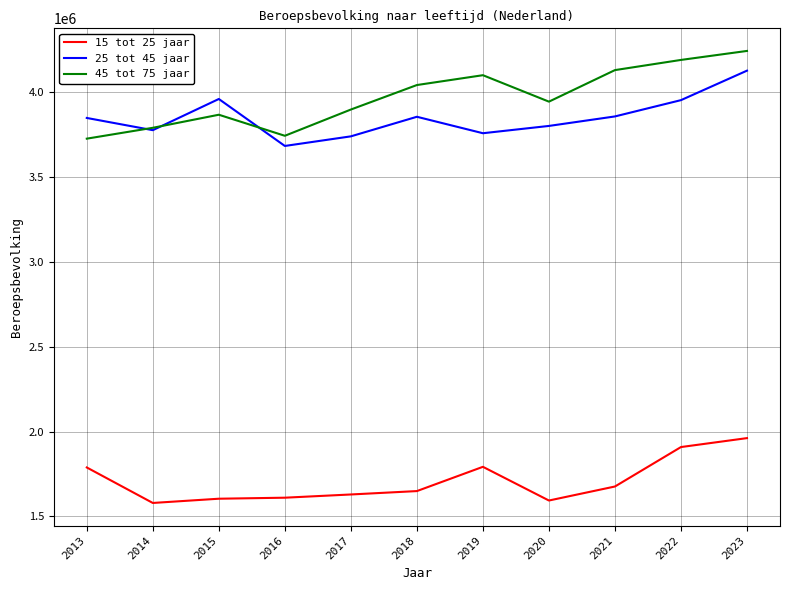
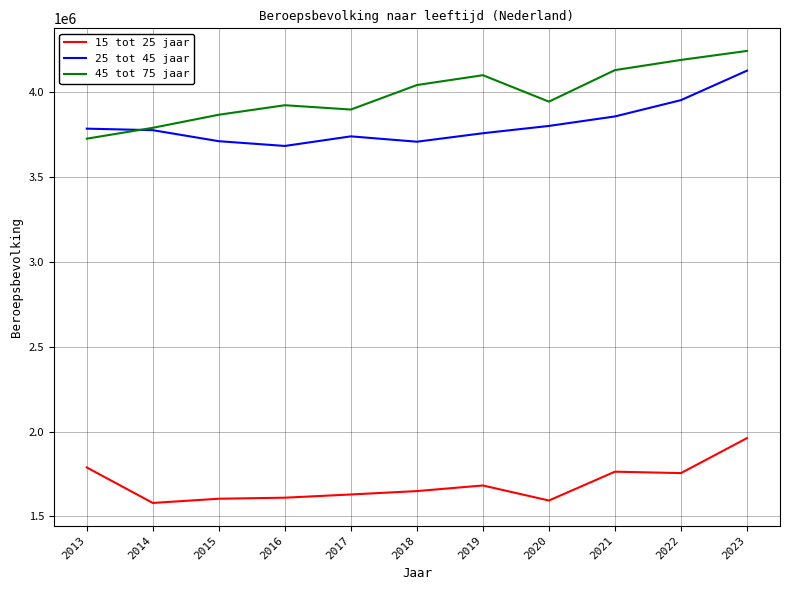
25 tot 45 jaar, 2013: 3850000 -> 3780000
25 tot 45 jaar, 2015: 3960000 -> 3710000
45 tot 75 jaar, 2016: 3740000 -> 3920000
25 tot 45 jaar, 2018: 3850000 -> 3710000
15 tot 25 jaar, 2019: 1790000 -> 1680000
15 tot 25 jaar, 2021: 1680000 -> 1760000
15 tot 25 jaar, 2022: 1910000 -> 1760000
